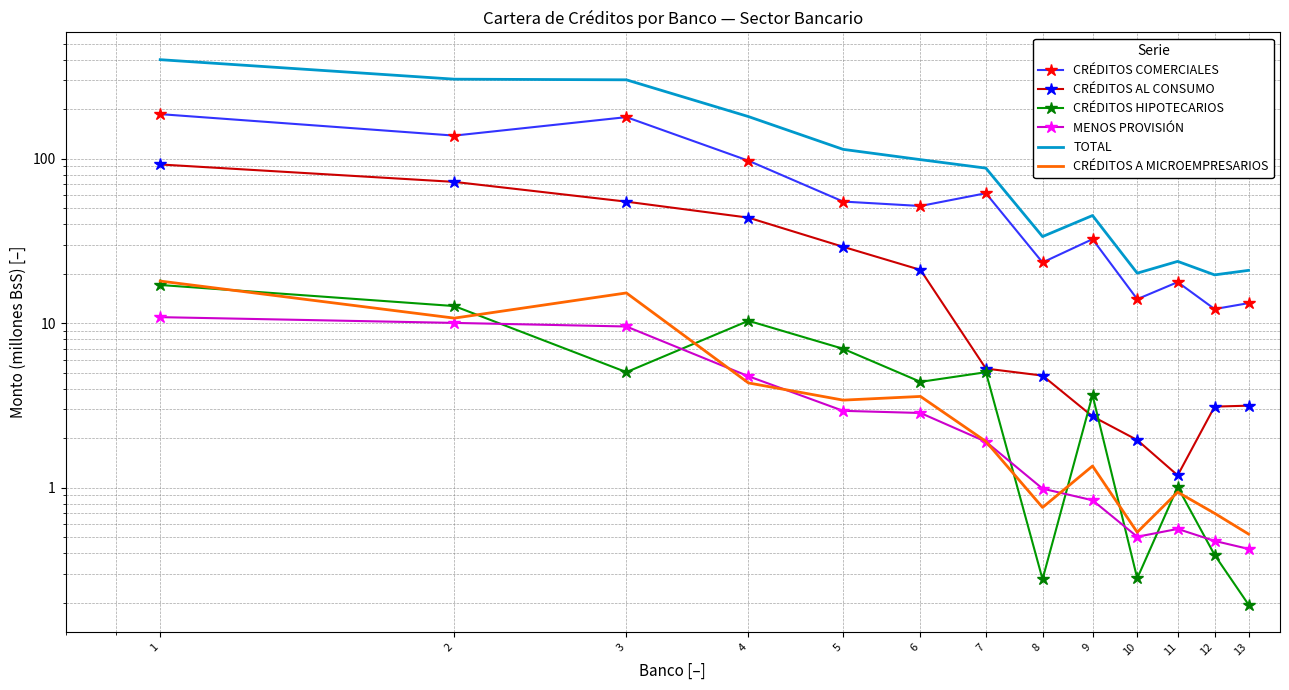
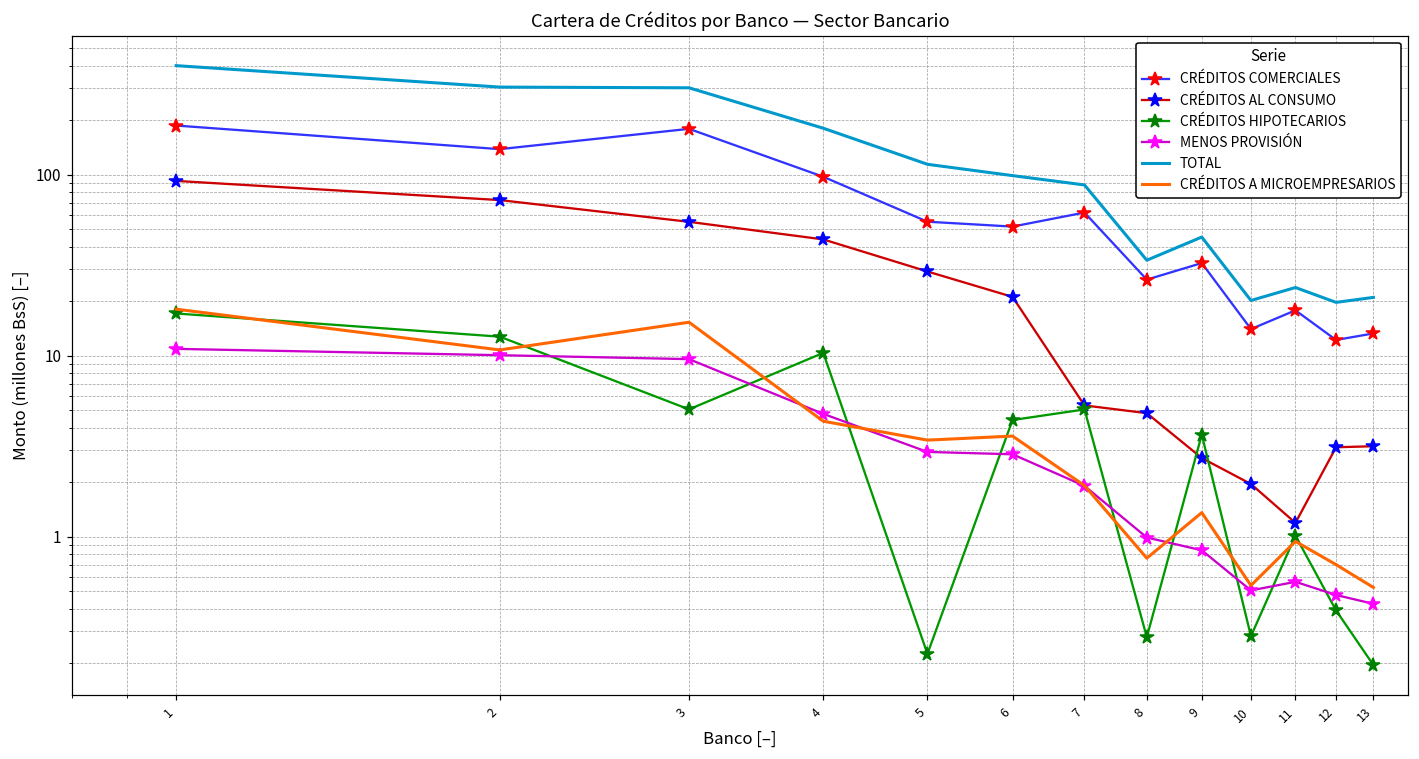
CRÉDITOS HIPOTECARIOS, 5: 7.0 -> 0.23
CRÉDITOS COMERCIALES, 8: 23 -> 26
